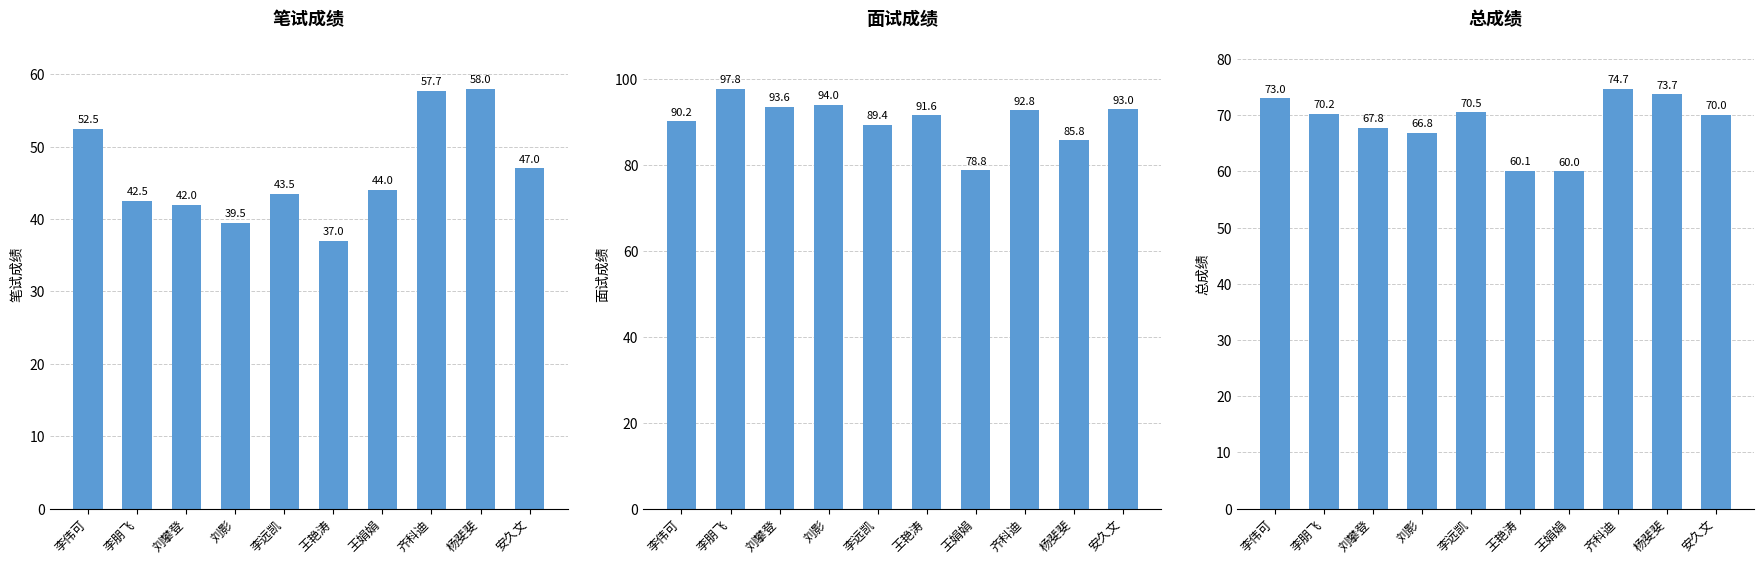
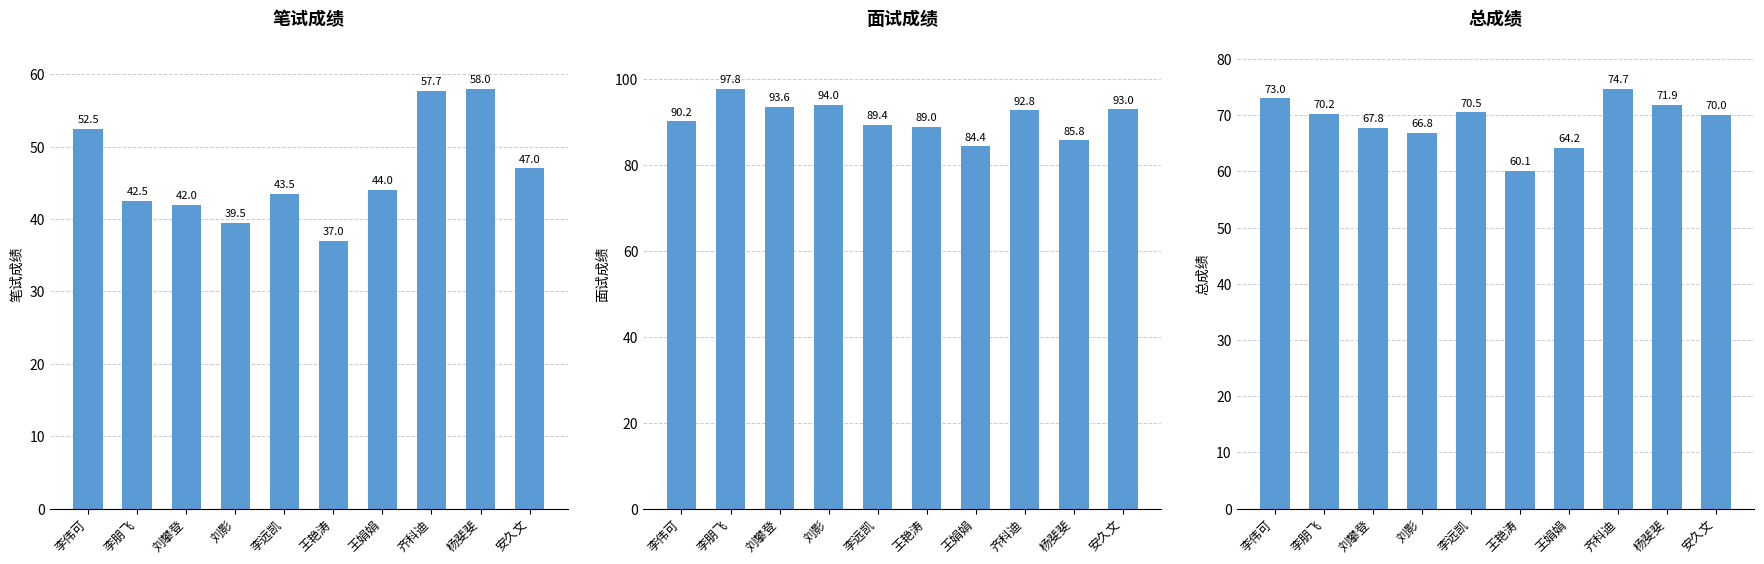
面试成绩, 王艳涛: 91.6 -> 89.0
面试成绩, 王娟娟: 78.8 -> 84.4
总成绩, 王娟娟: 60.0 -> 64.2
总成绩, 杨斐斐: 73.7 -> 71.9
